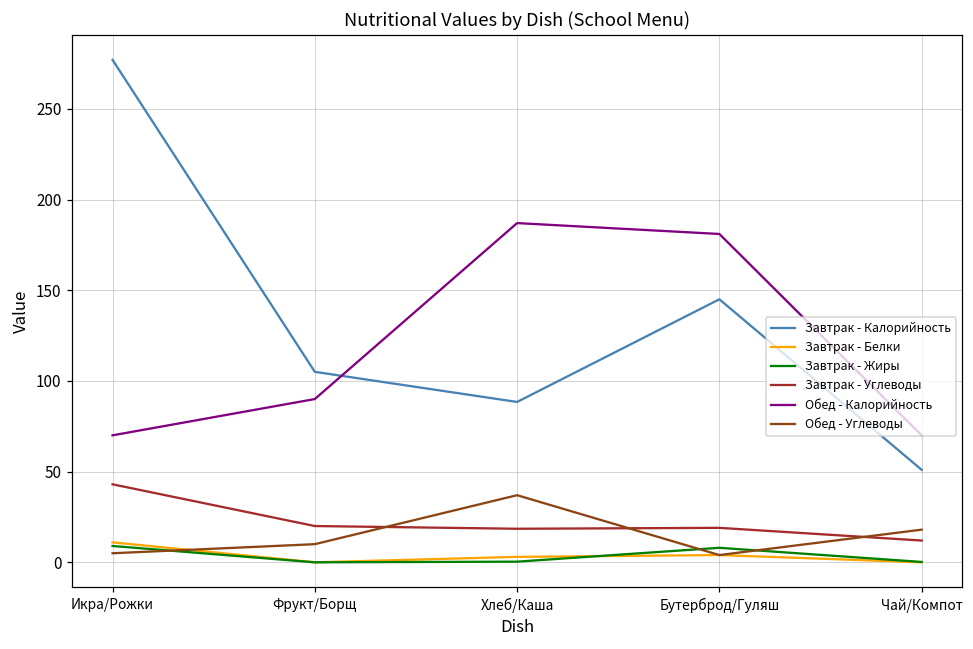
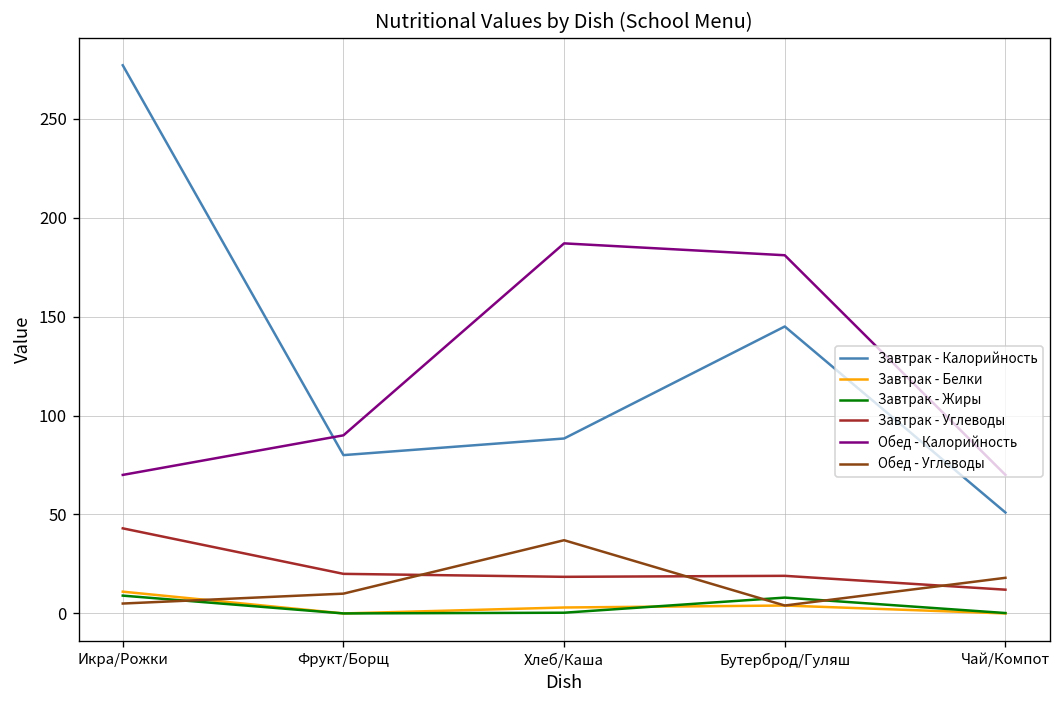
Завтрак - Калорийность, Фрукт/Борщ: 105 -> 80
